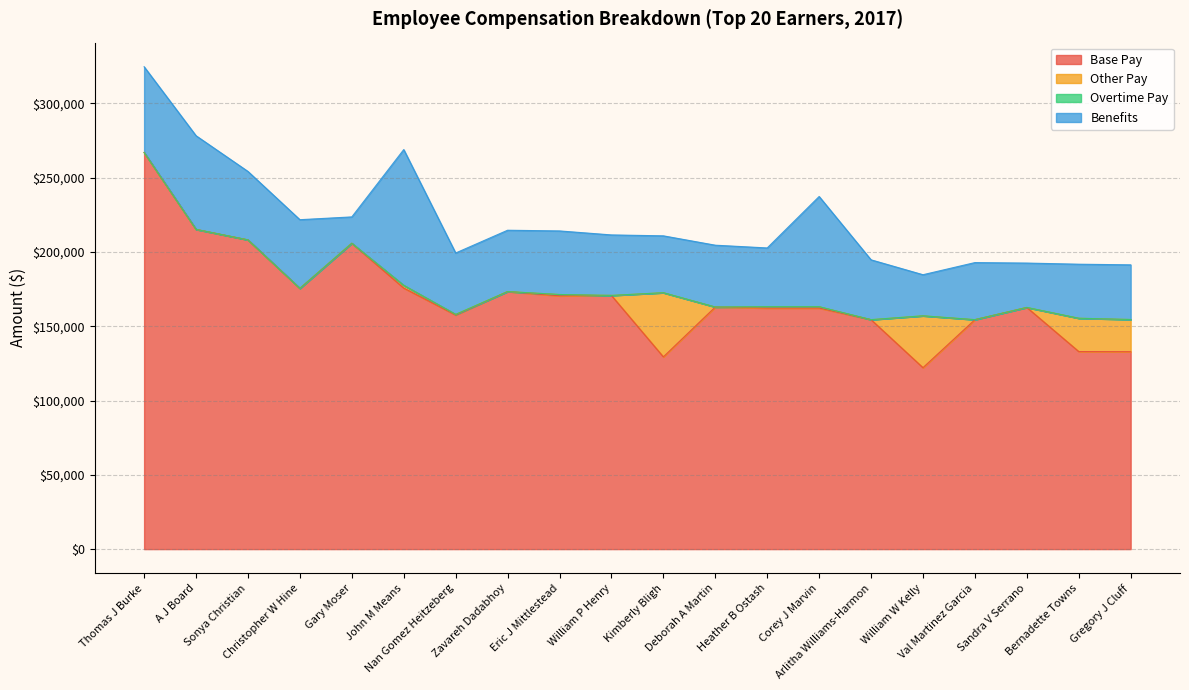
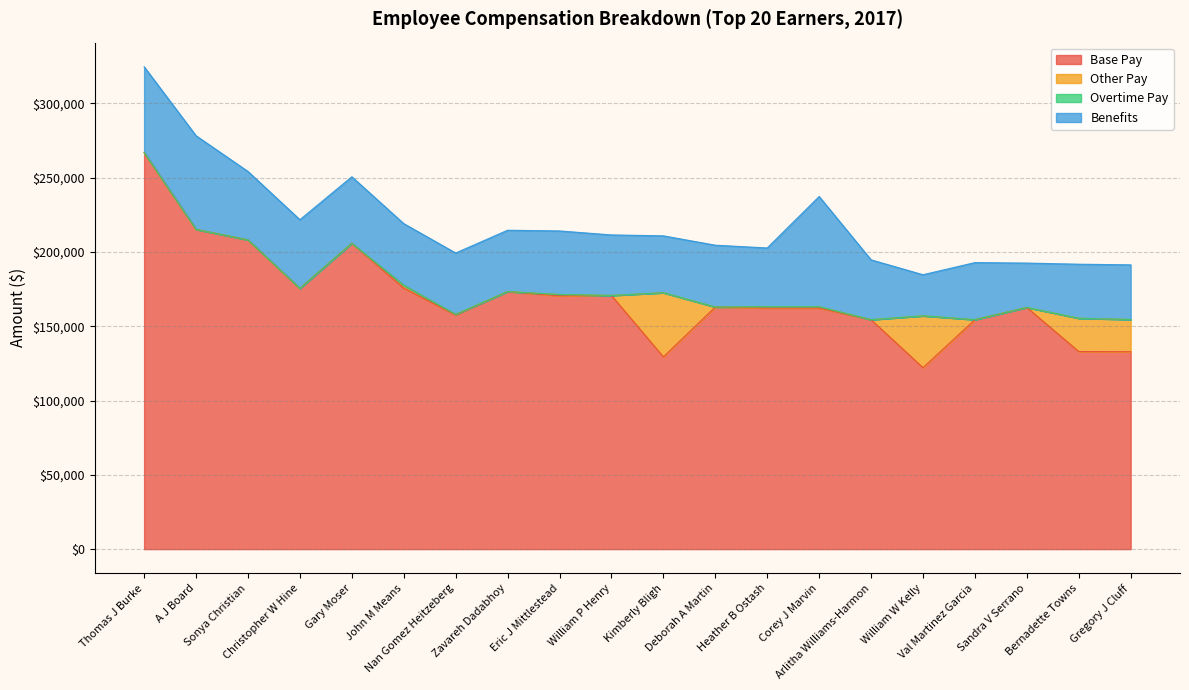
Benefits, Gary Moser: $18,000 -> $45,000
Benefits, John M Means: $91,000 -> $42,000
